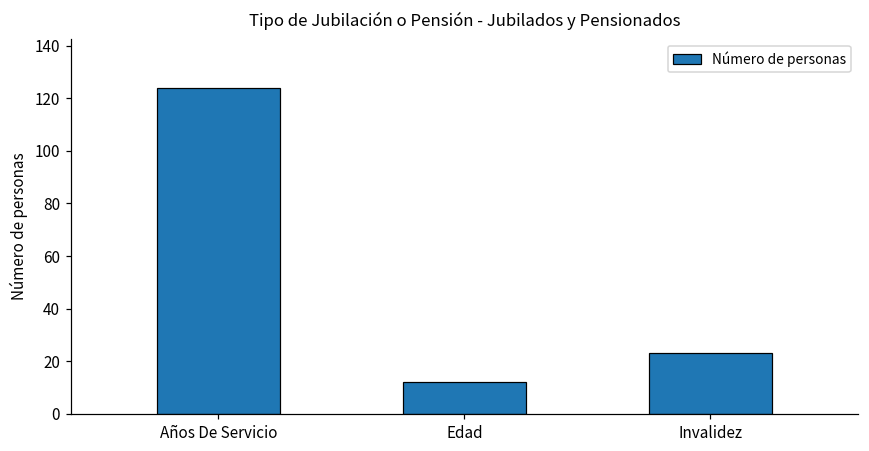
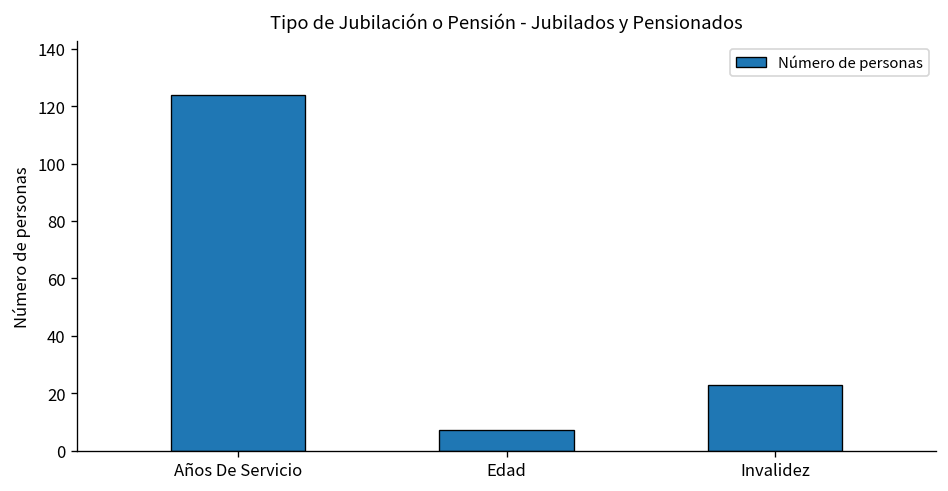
Edad: 12 -> 7
